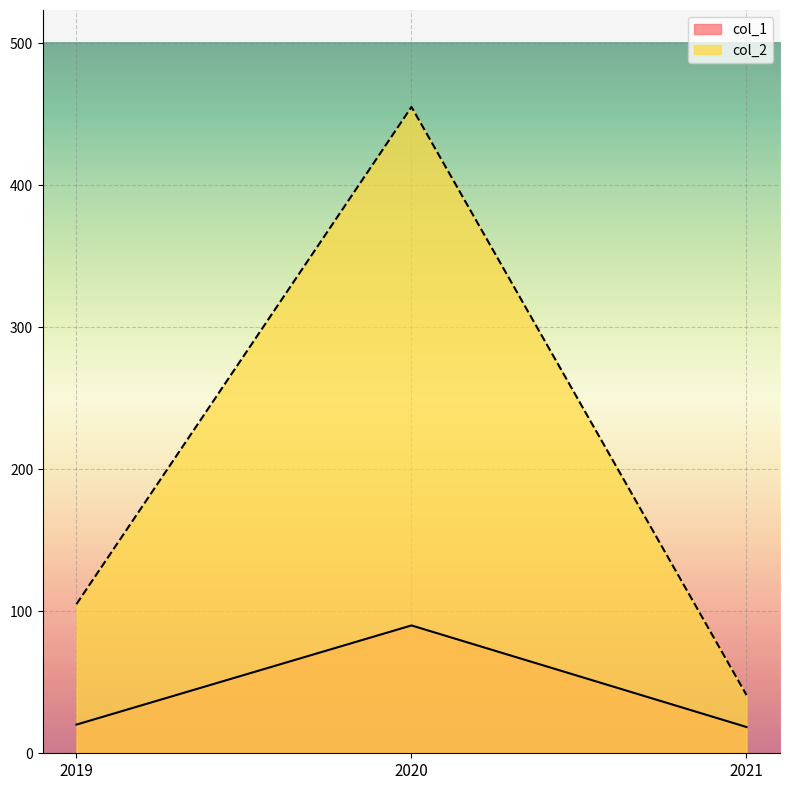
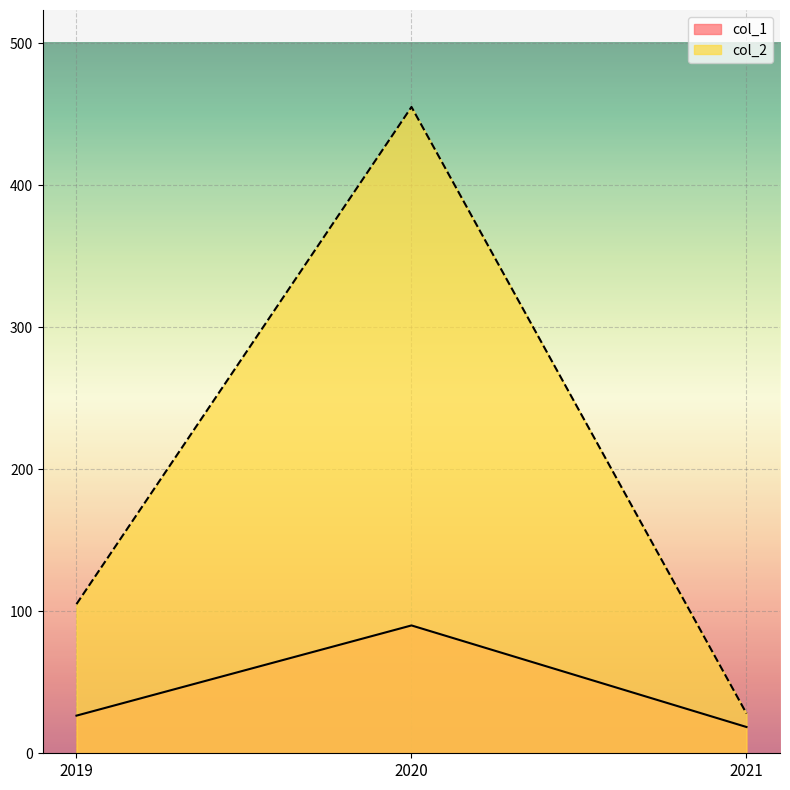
col_1, 2019: 20 -> 27
col_2, 2021: 41 -> 28
